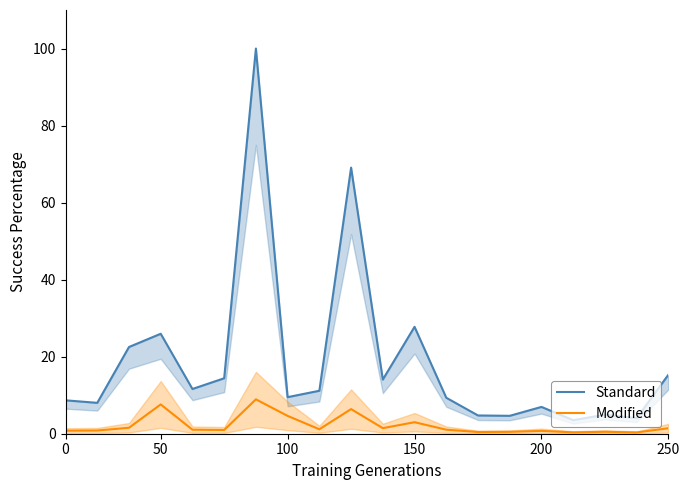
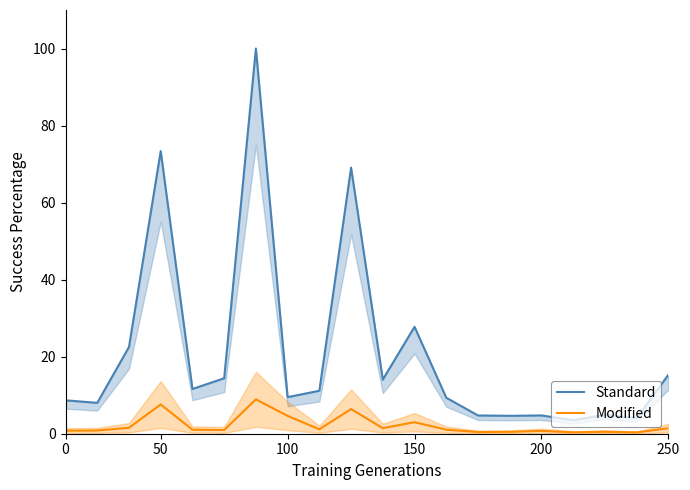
Standard, 50: 26 -> 73
Standard, 200: 7 -> 5
